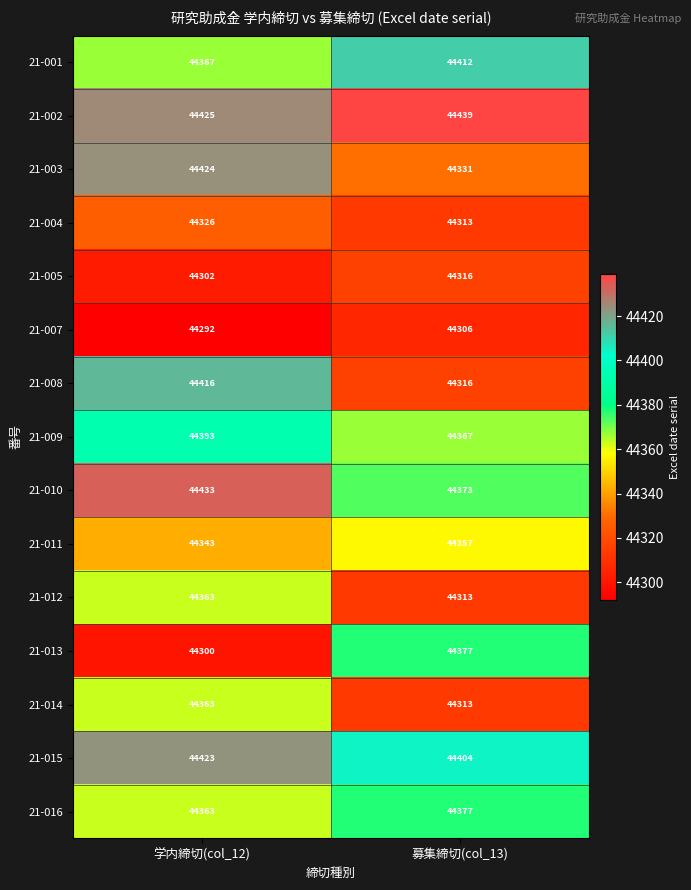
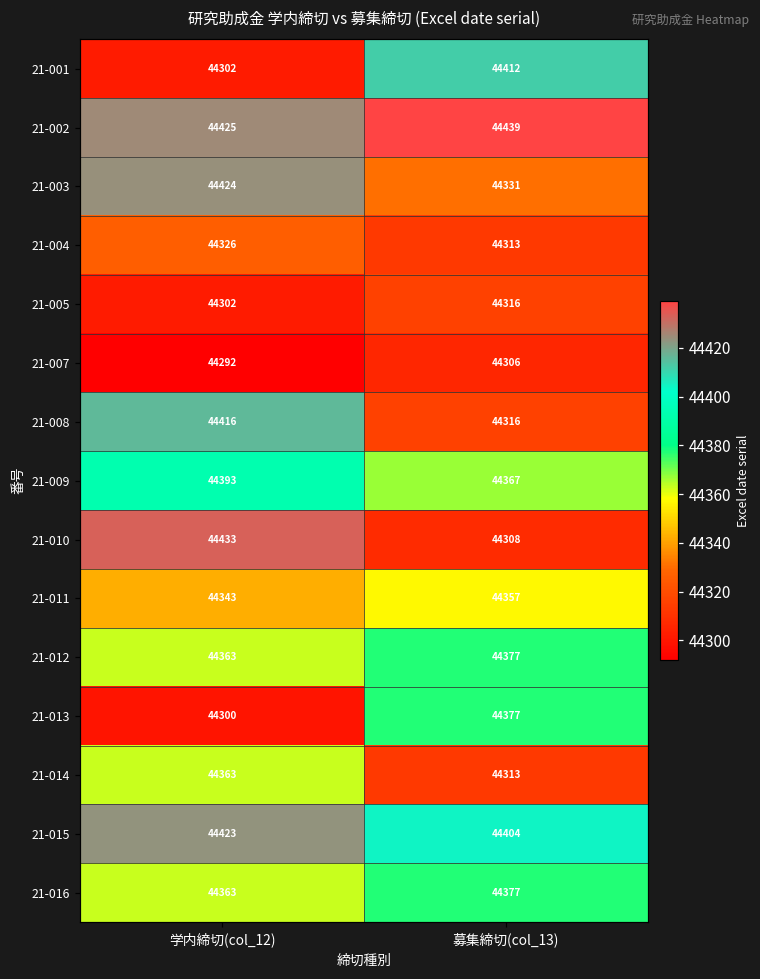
21-001, 学内締切(col_12): 44367 -> 44302
21-010, 募集締切(col_13): 44373 -> 44308
21-012, 募集締切(col_13): 44313 -> 44377
